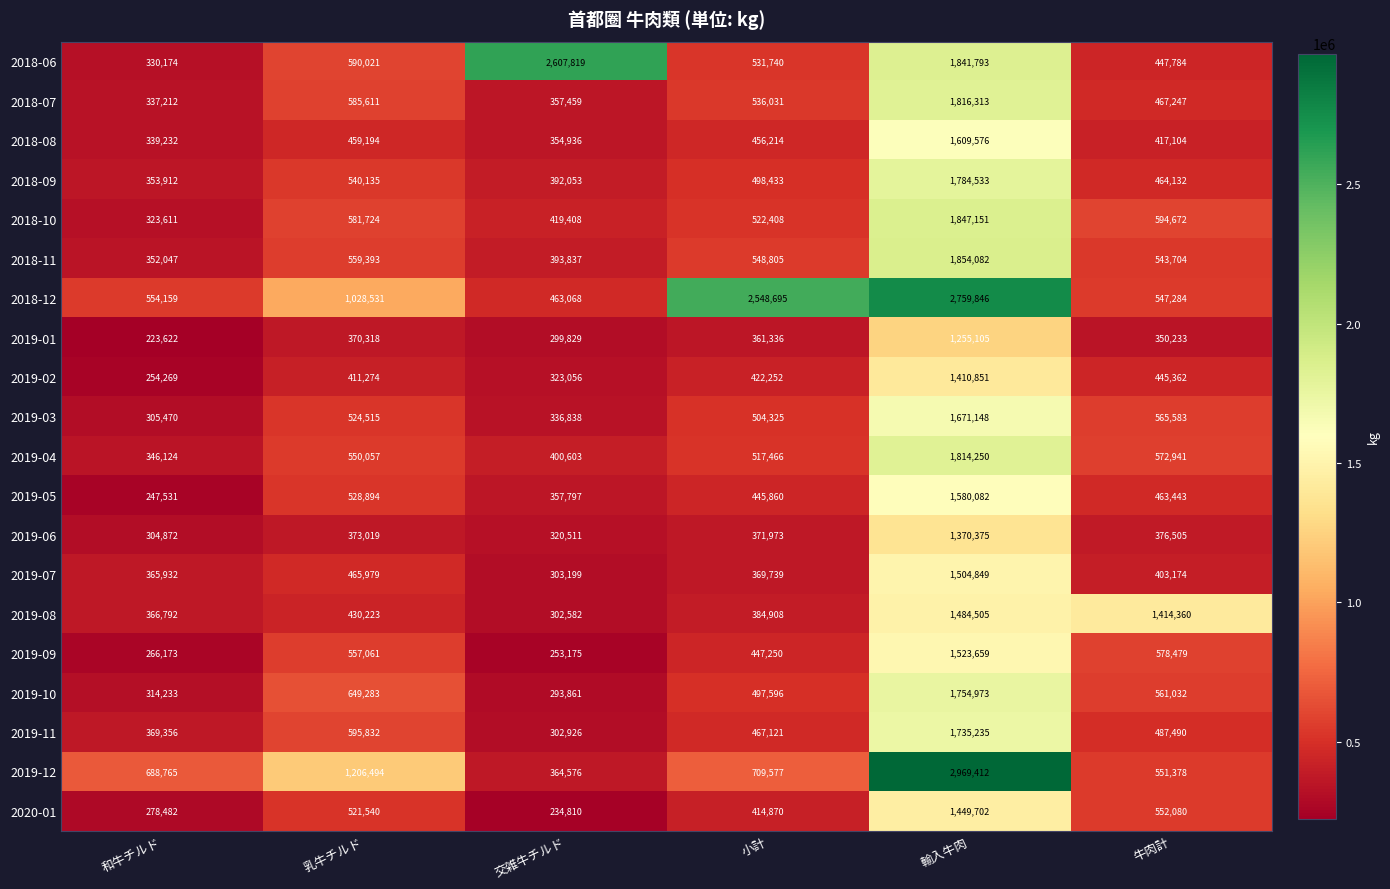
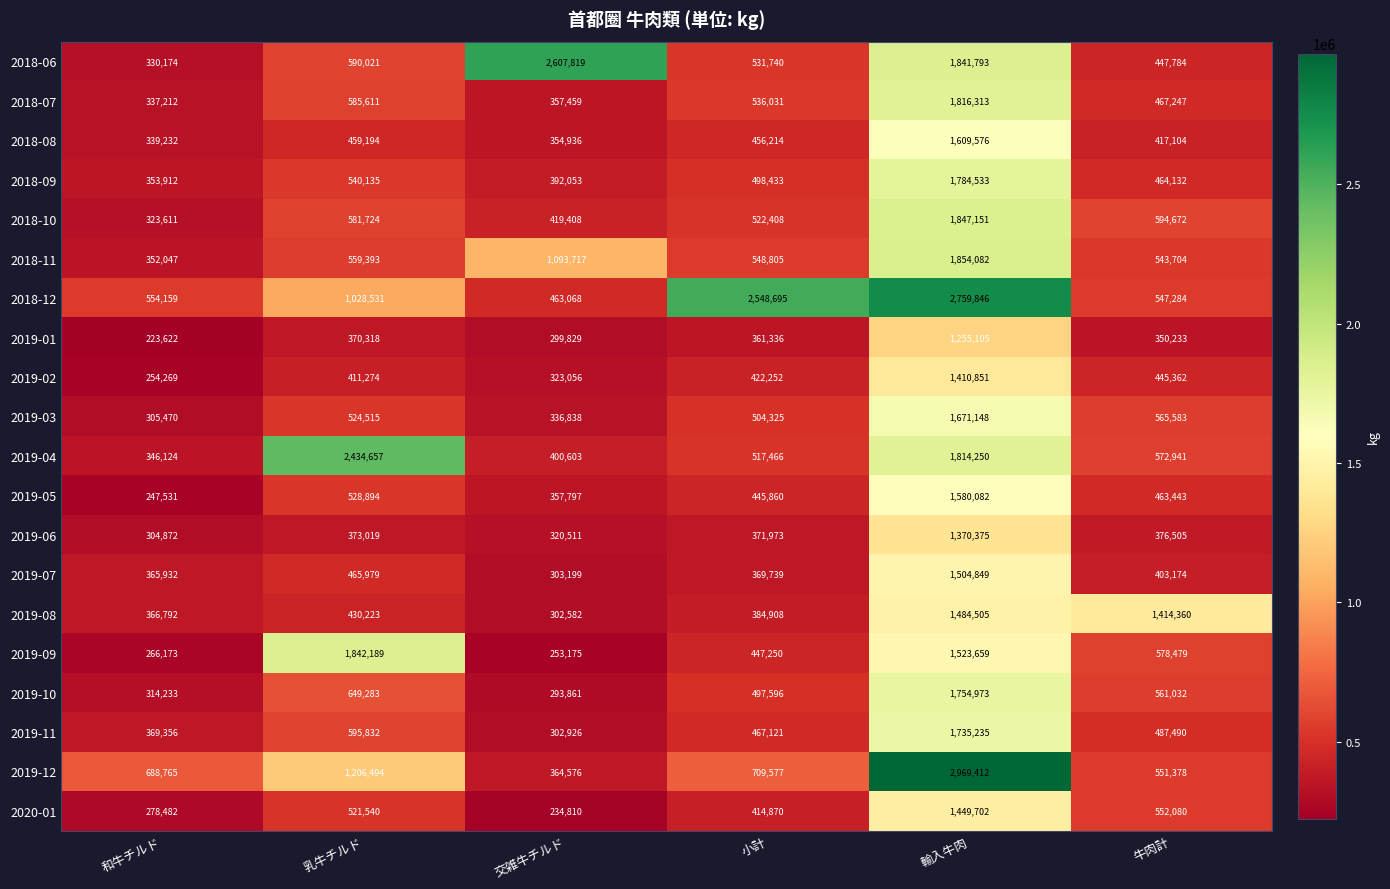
2018-11, 交雑牛チルド: 393,837 -> 1,093,717
2019-04, 乳牛チルド: 550,057 -> 2,434,657
2019-09, 乳牛チルド: 557,061 -> 1,842,189
